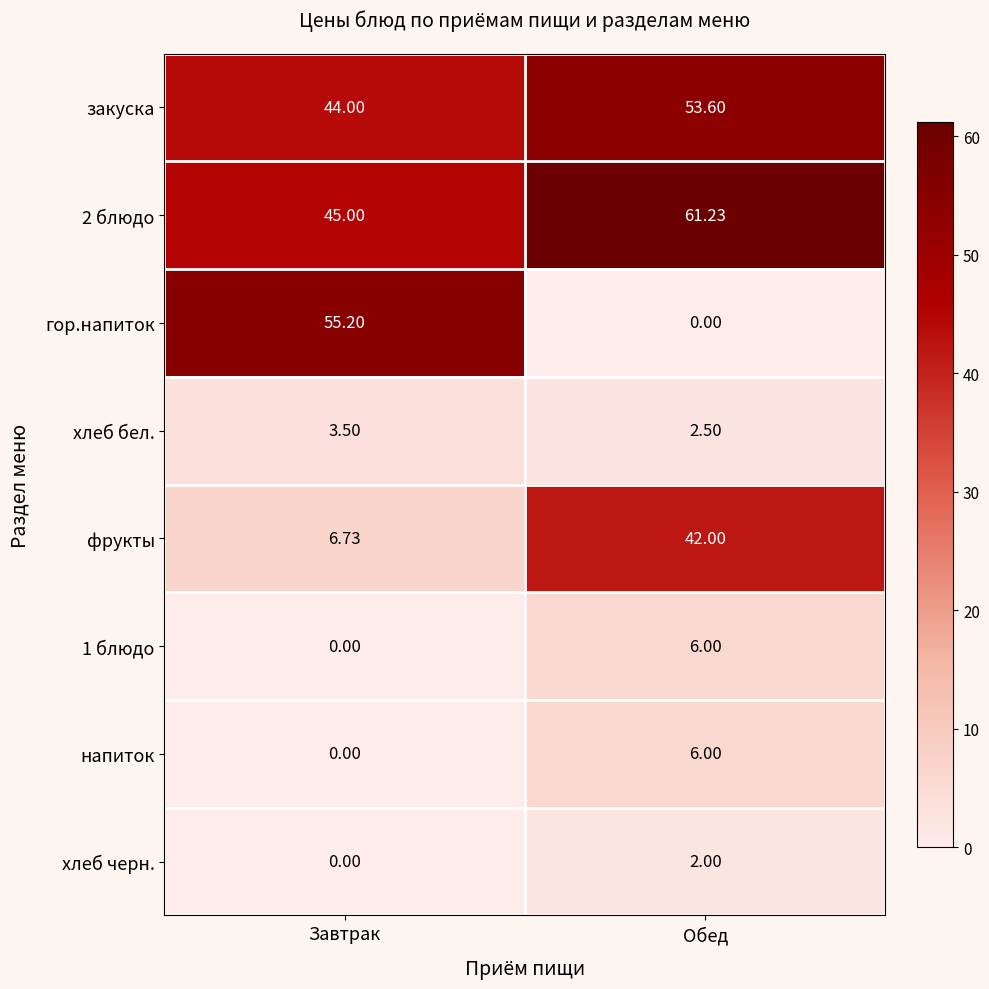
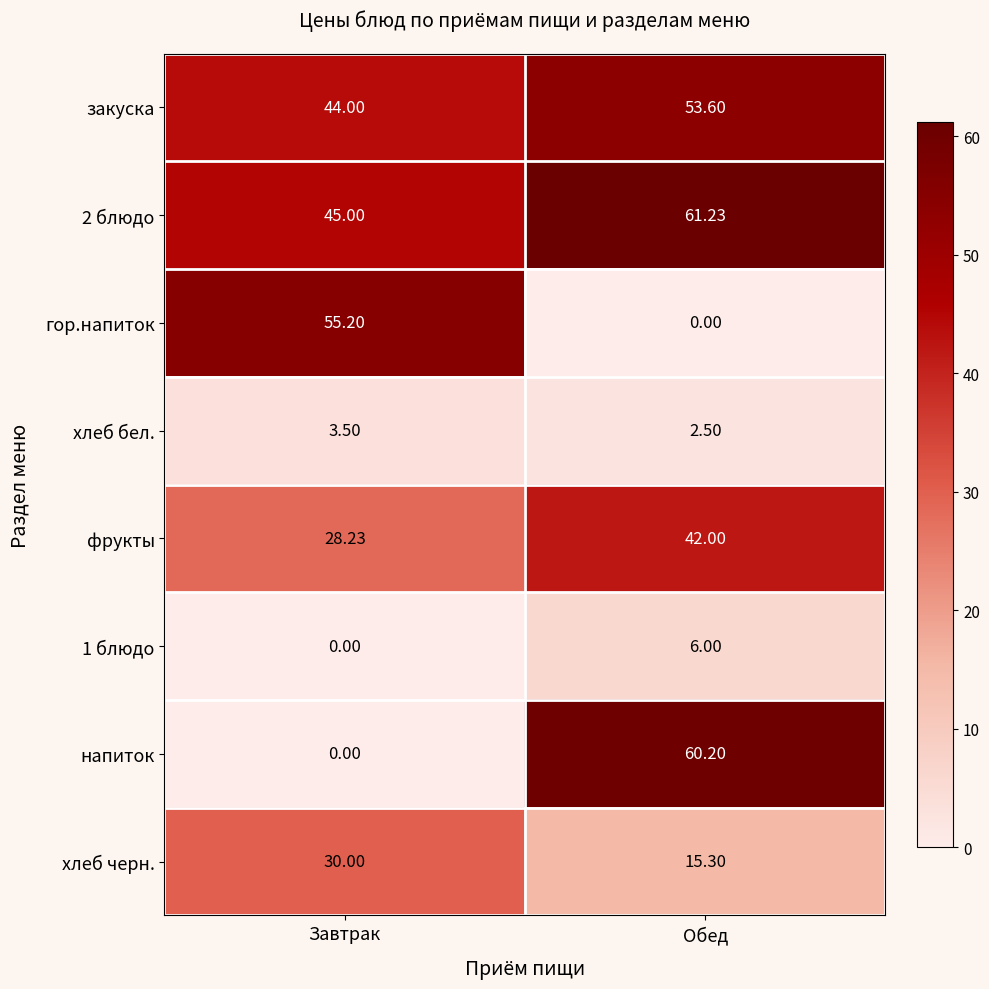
фрукты, Завтрак: 6.73 -> 28.23
напиток, Обед: 6.00 -> 60.20
хлеб черн., Завтрак: 0.00 -> 30.00
хлеб черн., Обед: 2.00 -> 15.30
